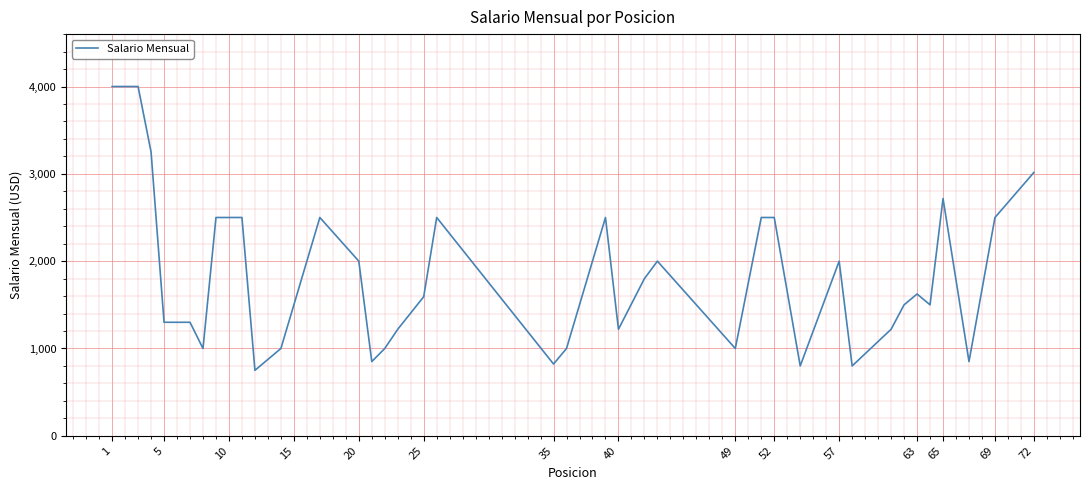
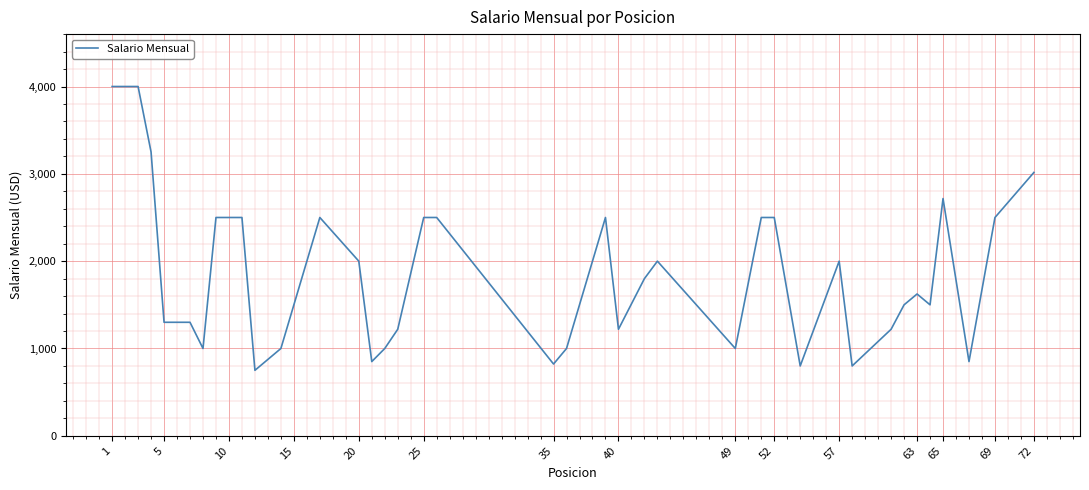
25: 1,600 -> 2,500
